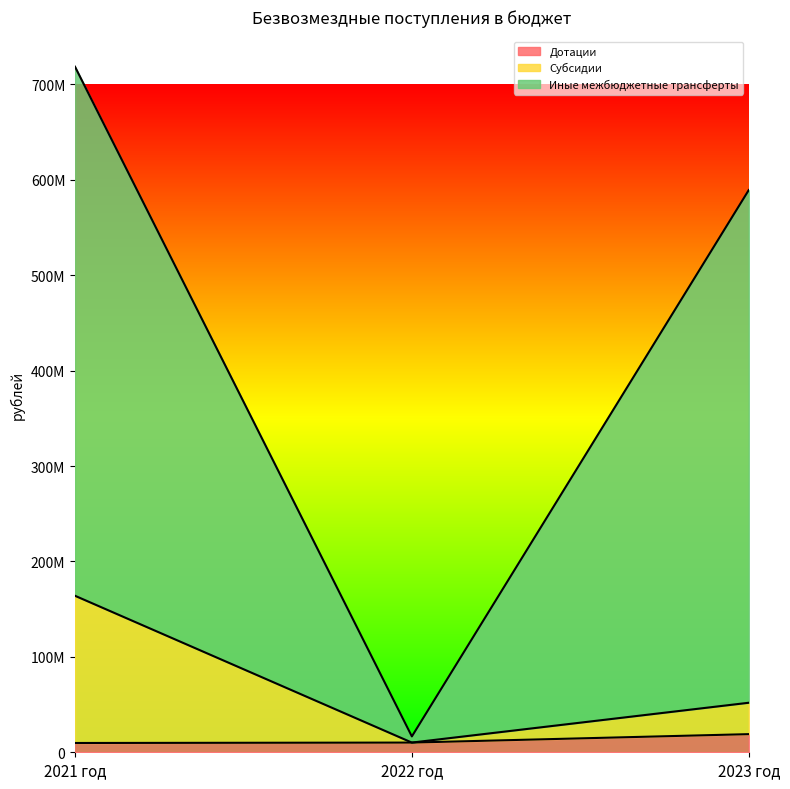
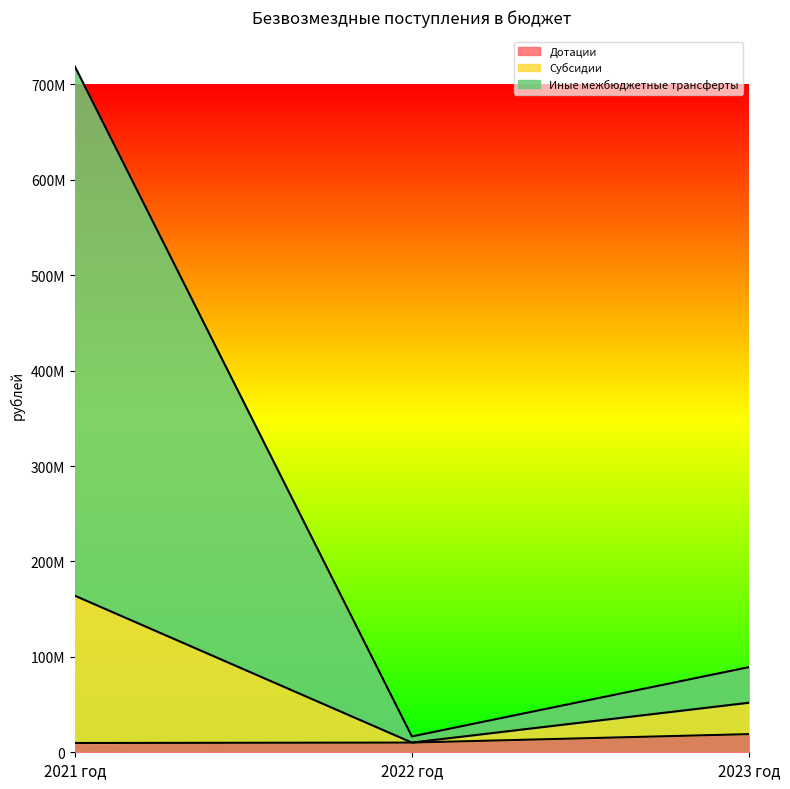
Иные межбюджетные трансферты, 2023 год: 540000000 -> 40000000
